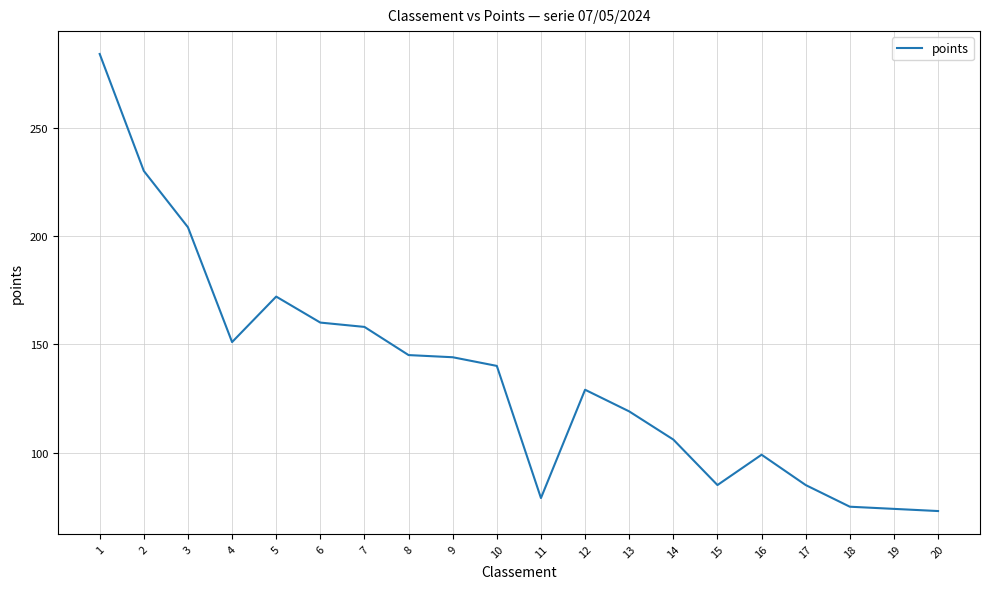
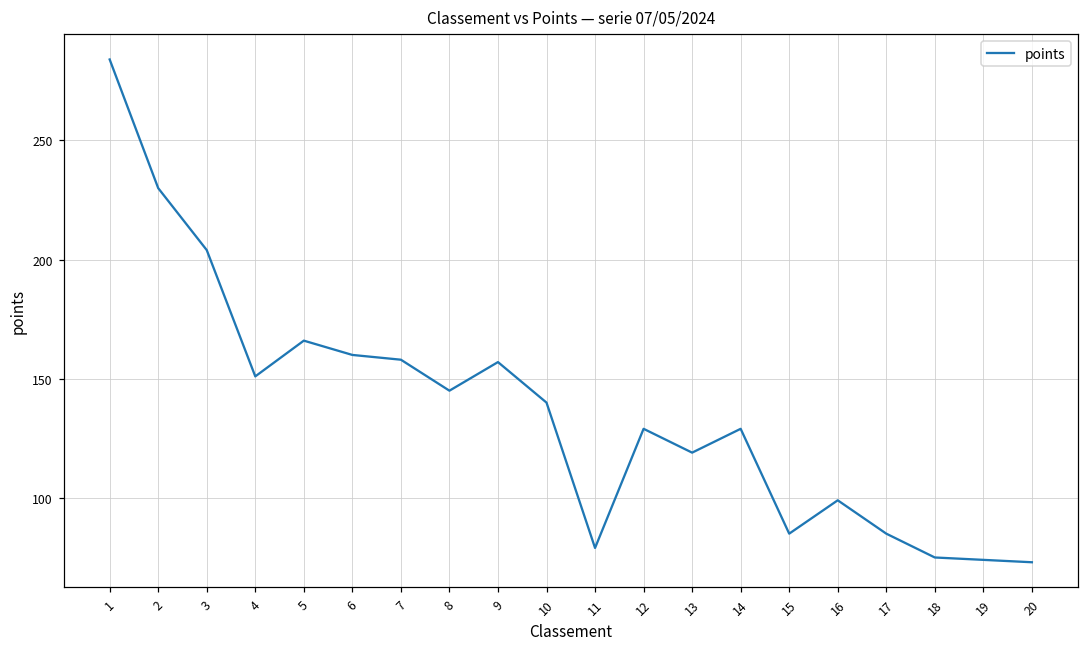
5: 172 -> 166
9: 144 -> 157
14: 106 -> 129
